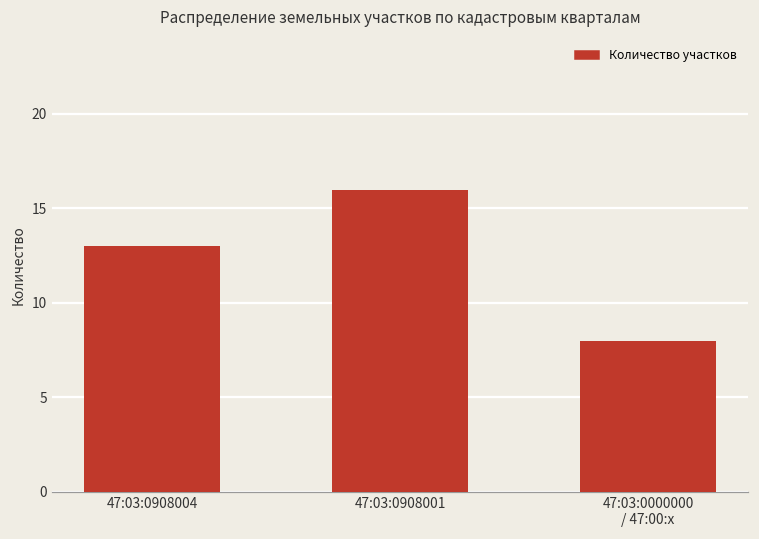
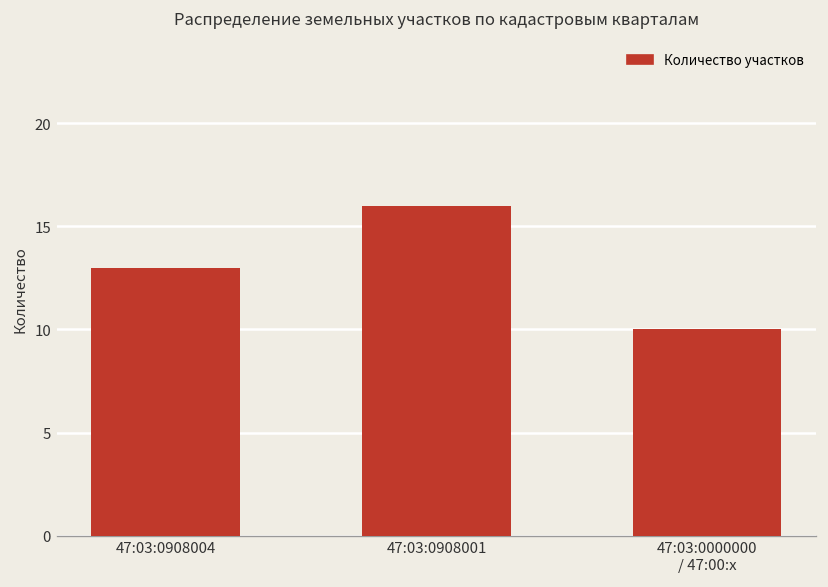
47:03:0000000 / 47:00:x: 8 -> 10
